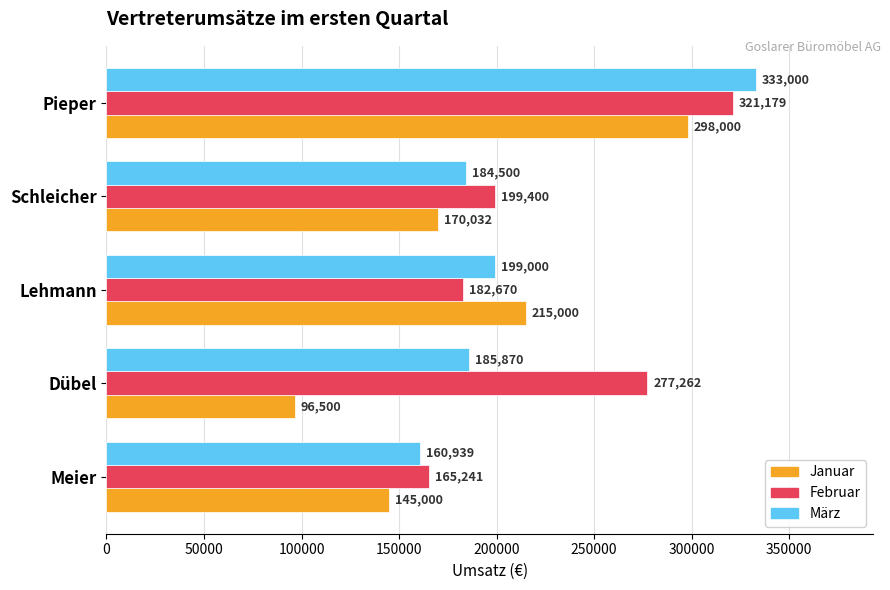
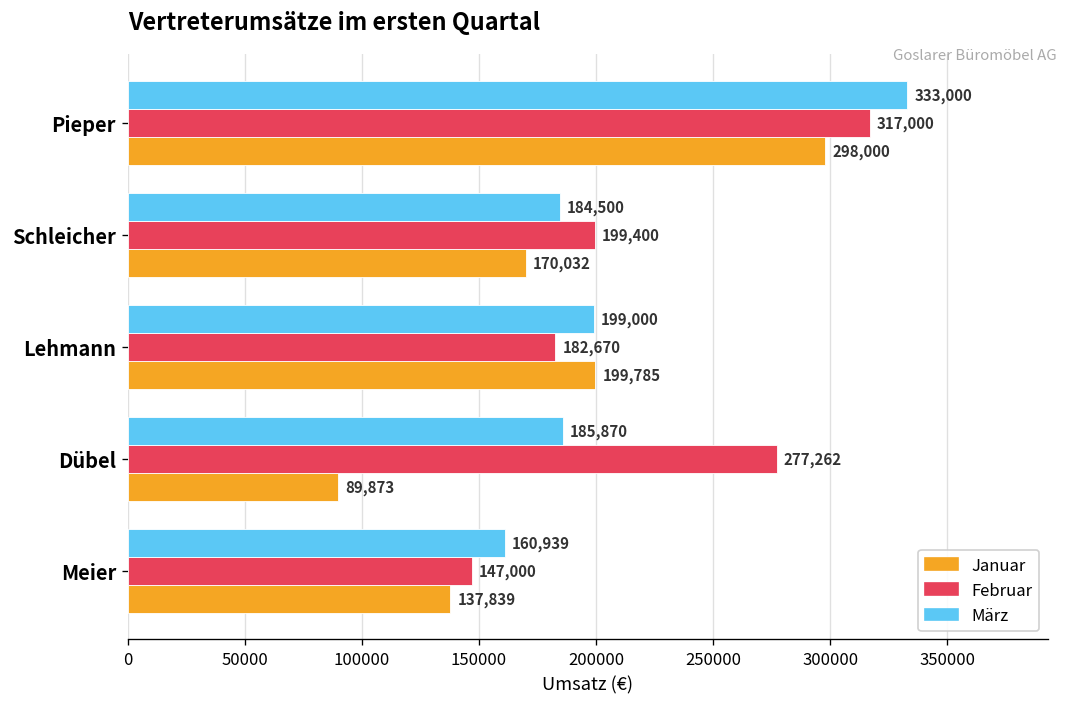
Februar, Pieper: 321,179 -> 317,000
Januar, Lehmann: 215,000 -> 199,785
Januar, Dübel: 96,500 -> 89,873
Februar, Meier: 165,241 -> 147,000
Januar, Meier: 145,000 -> 137,839
